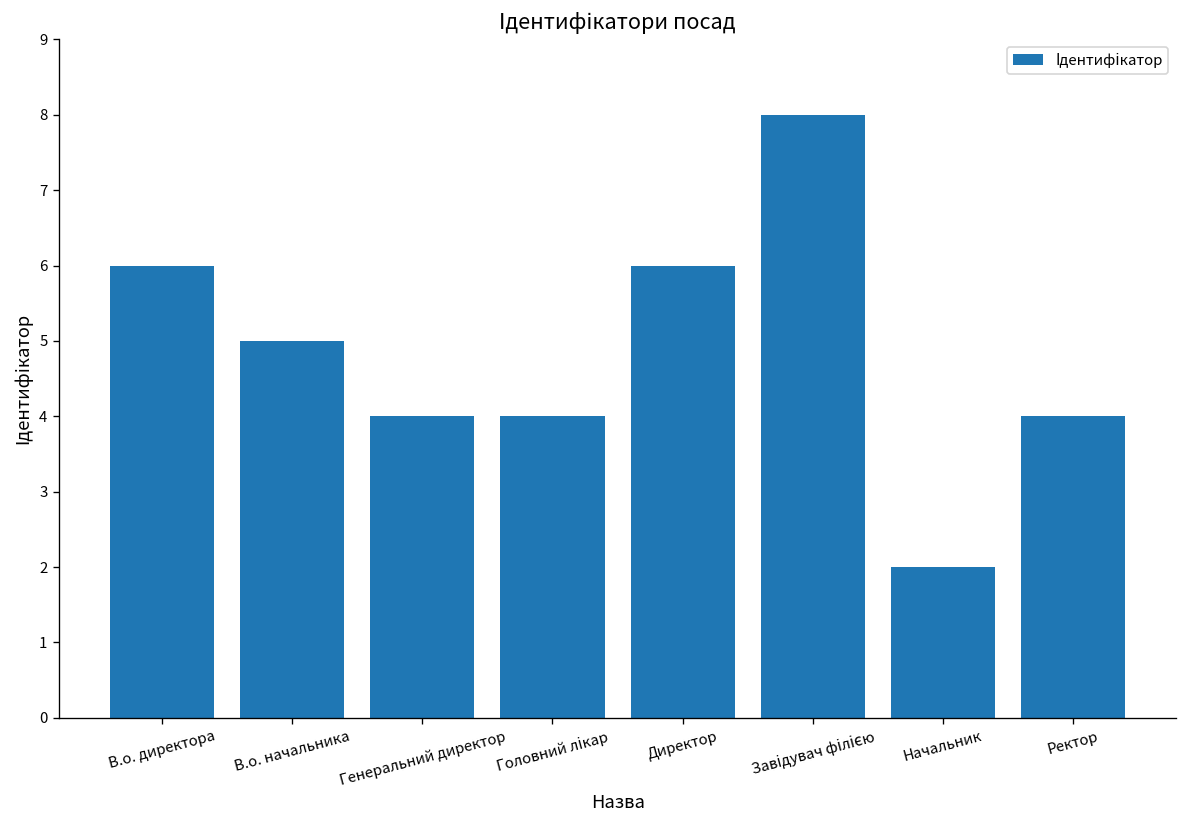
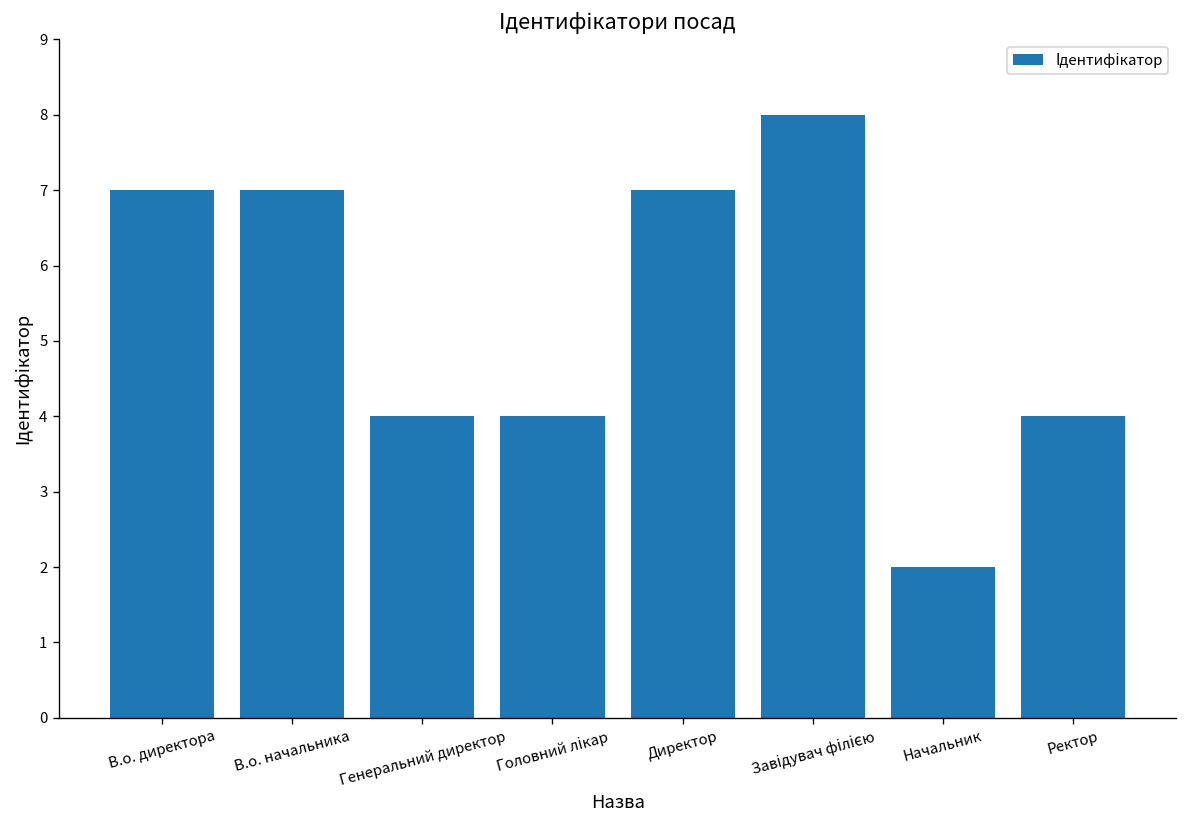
В.о. директора: 6 -> 7
В.о. начальника: 5 -> 7
Директор: 6 -> 7
